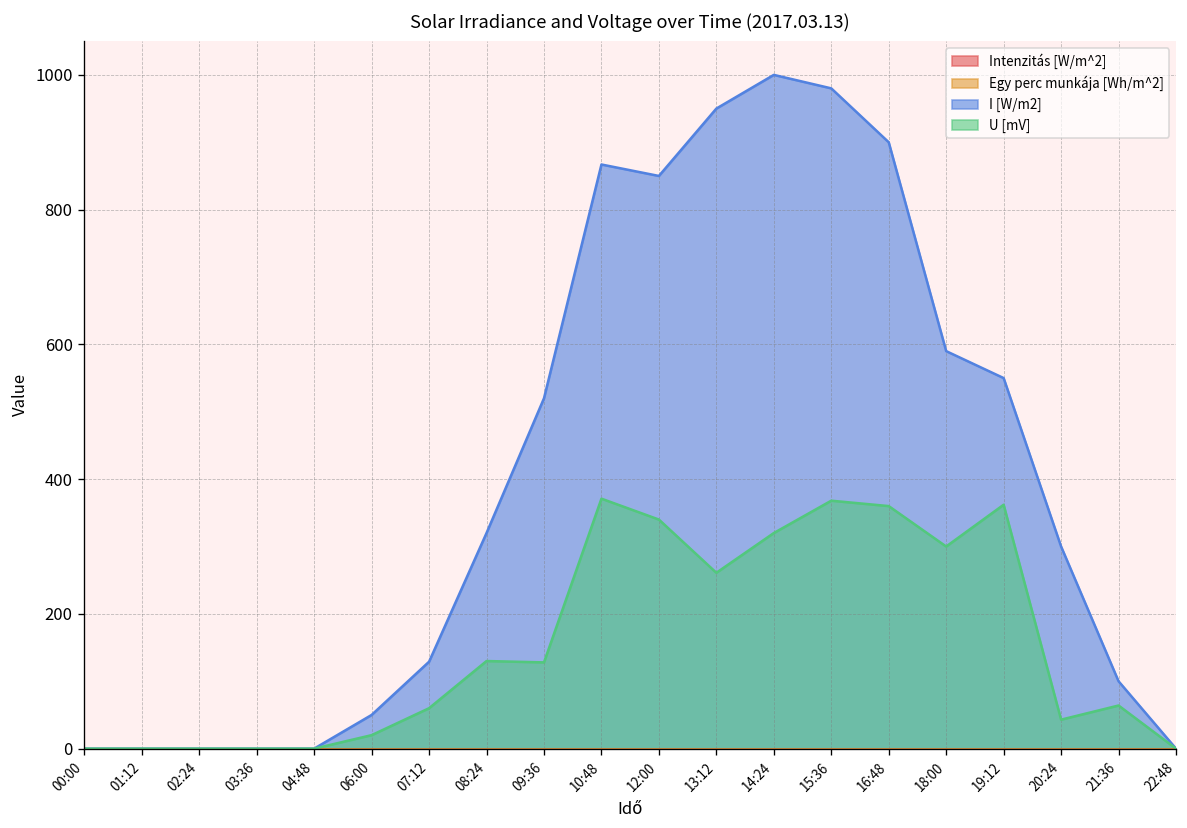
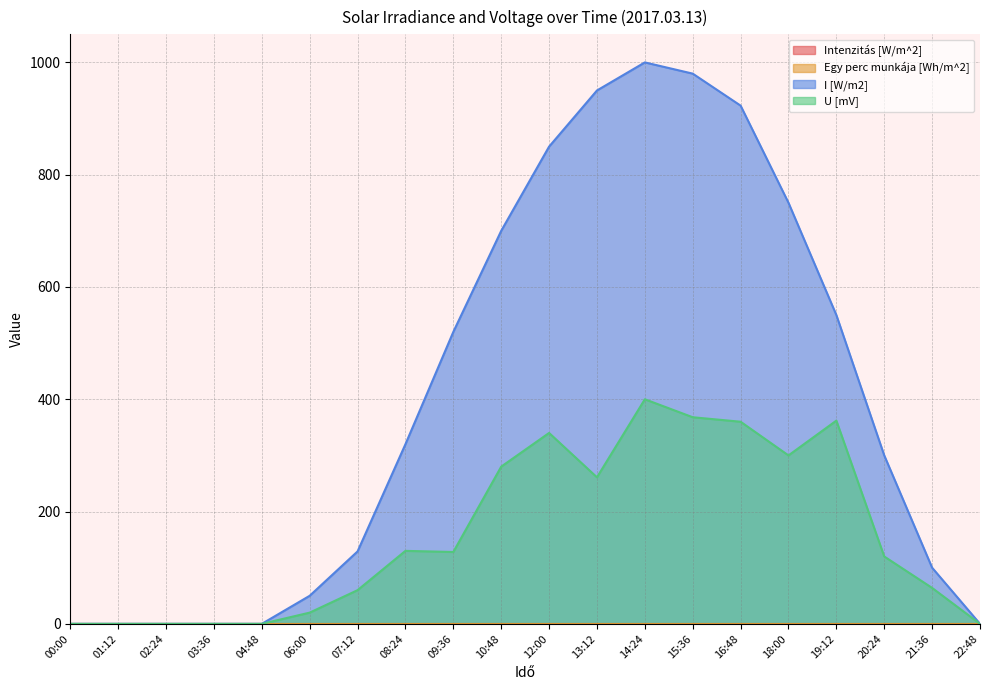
I [W/m2], 10:48: 870 -> 700
U [mV], 10:48: 370 -> 280
U [mV], 14:24: 320 -> 400
I [W/m2], 16:48: 900 -> 920
I [W/m2], 18:00: 590 -> 750
U [mV], 20:24: 40 -> 120
